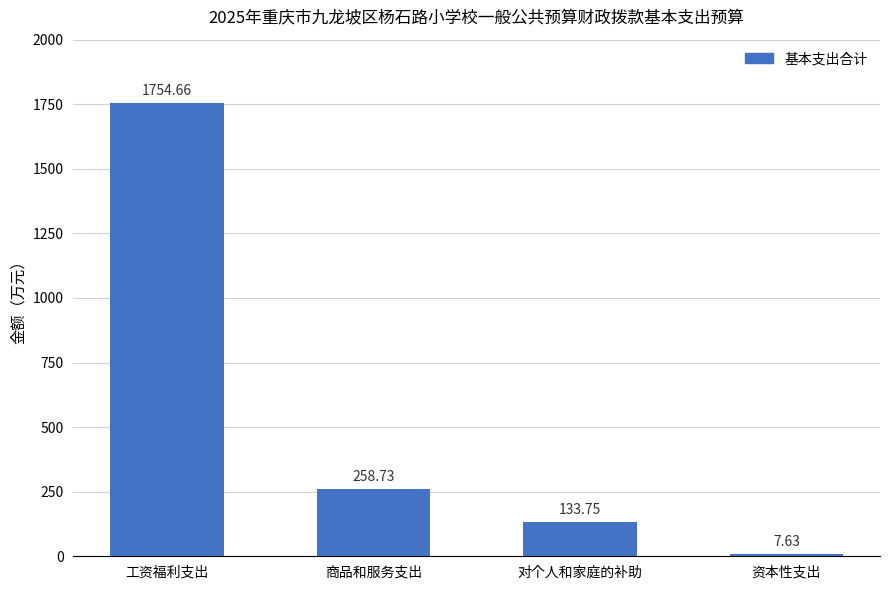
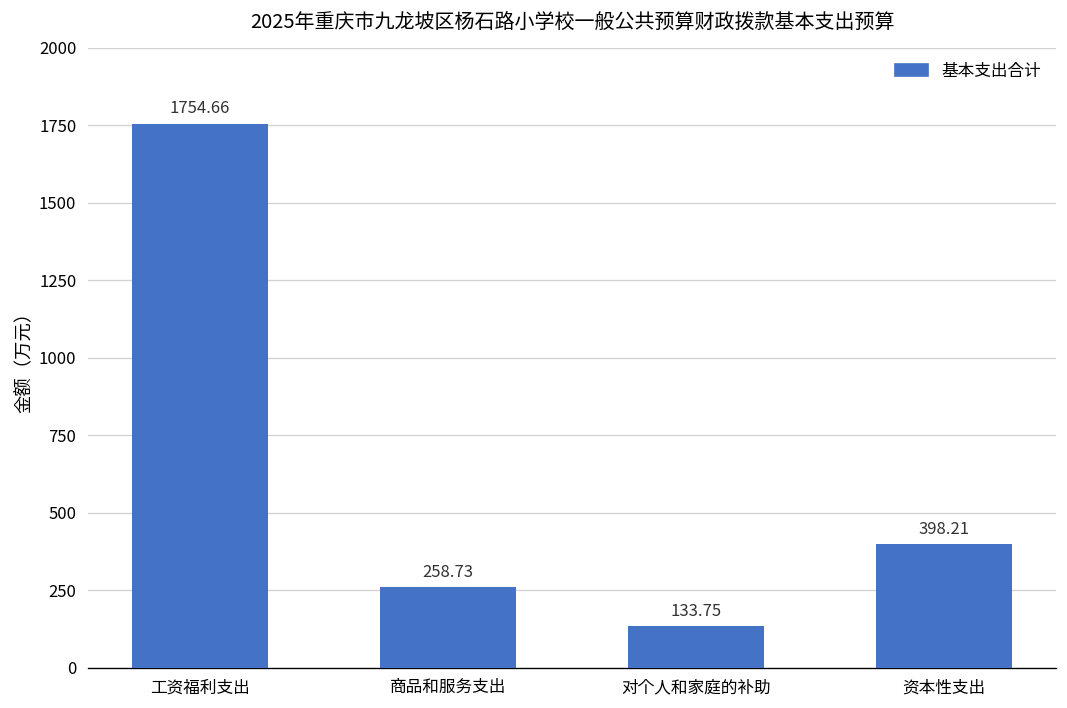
资本性支出: 7.63 -> 398.21
